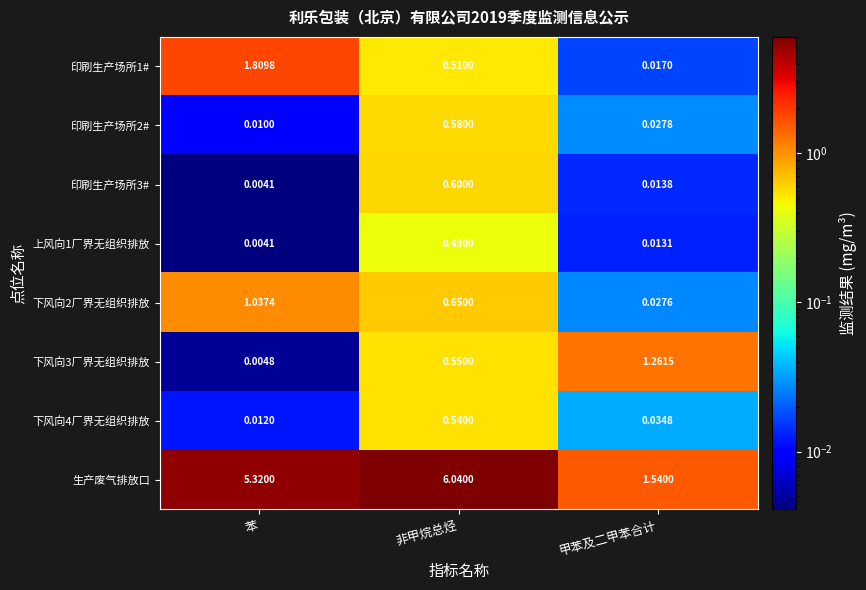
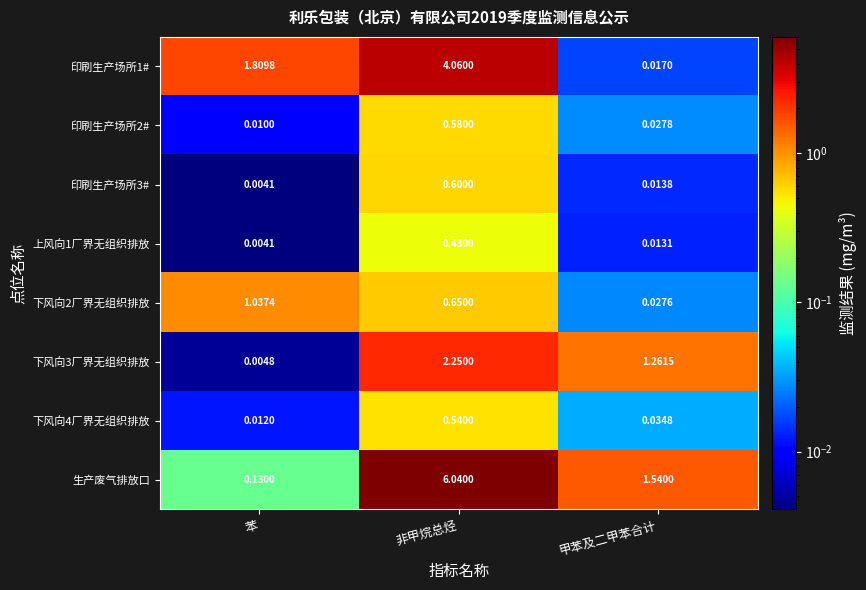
印刷生产场所1#, 非甲烷总烃: 0.5100 -> 4.0600
下风向3厂界无组织排放, 非甲烷总烃: 0.5500 -> 2.2500
生产废气排放口, 苯: 5.3200 -> 0.1300
